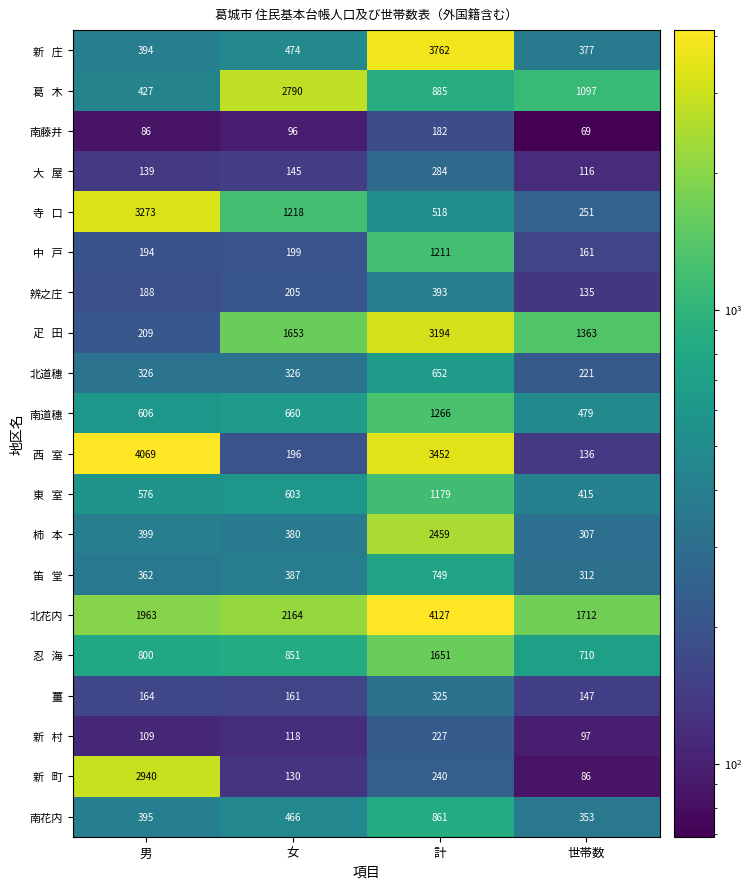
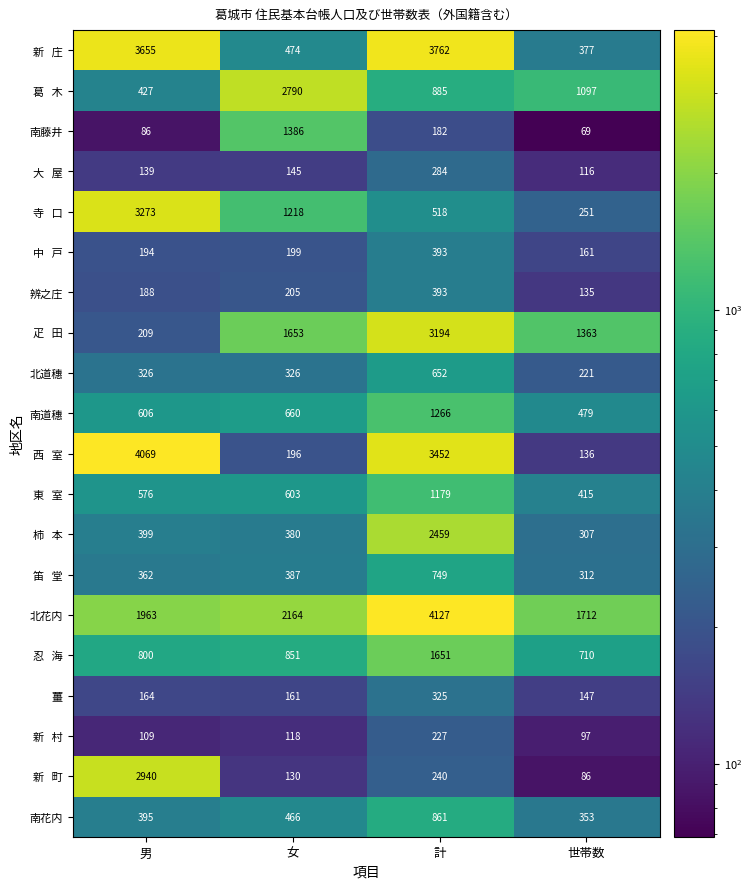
新 庄, 男: 394 -> 3655
南藤井, 女: 96 -> 1386
中 戸, 計: 1211 -> 393
